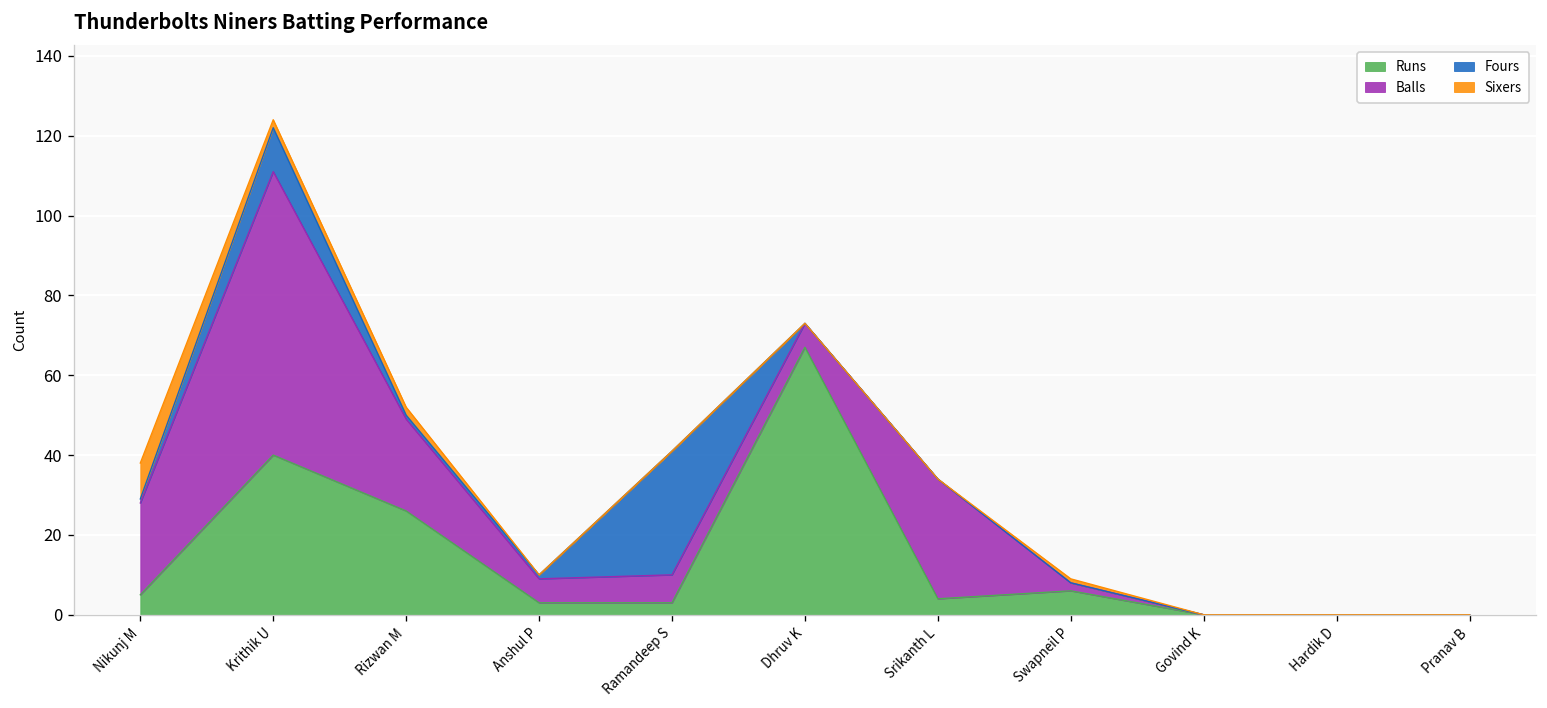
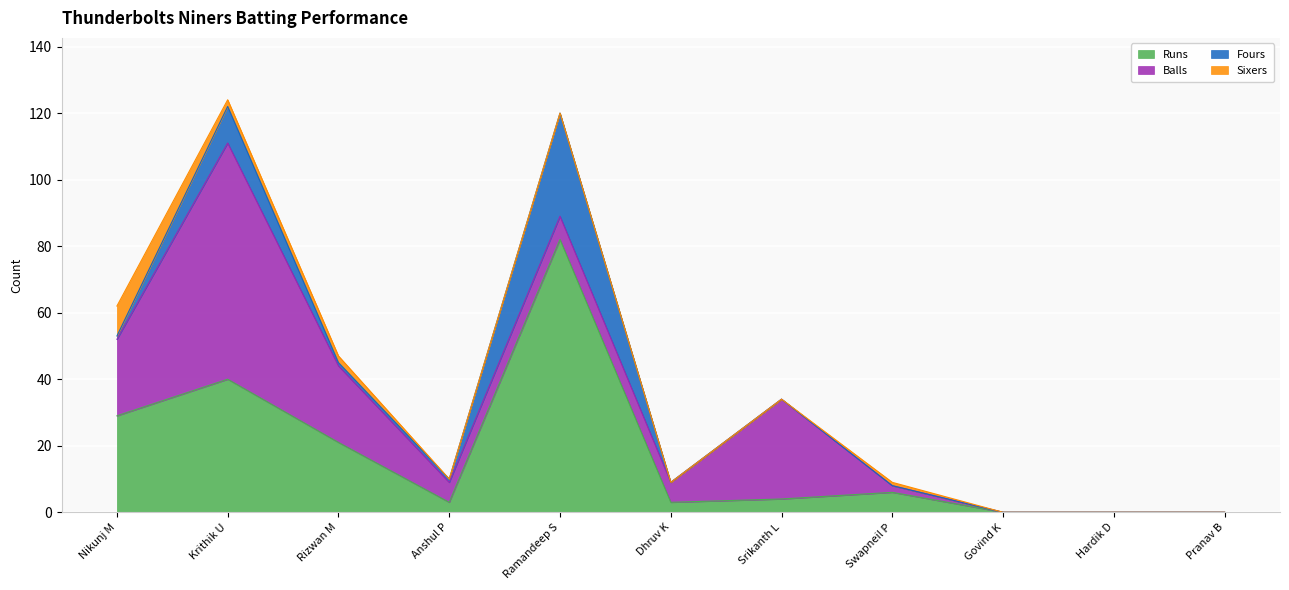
Runs, Nikunj M: 5 -> 29
Runs, Rizwan M: 26 -> 21
Runs, Ramandeep S: 3 -> 82
Runs, Dhruv K: 67 -> 3
